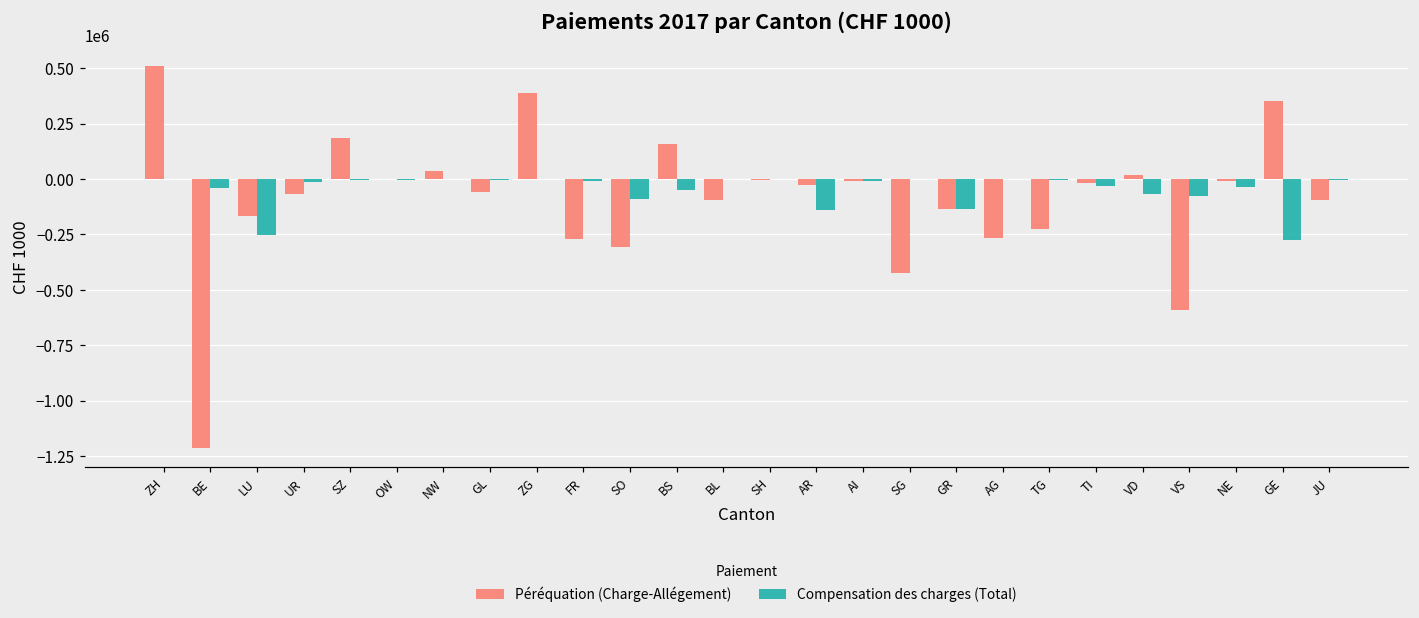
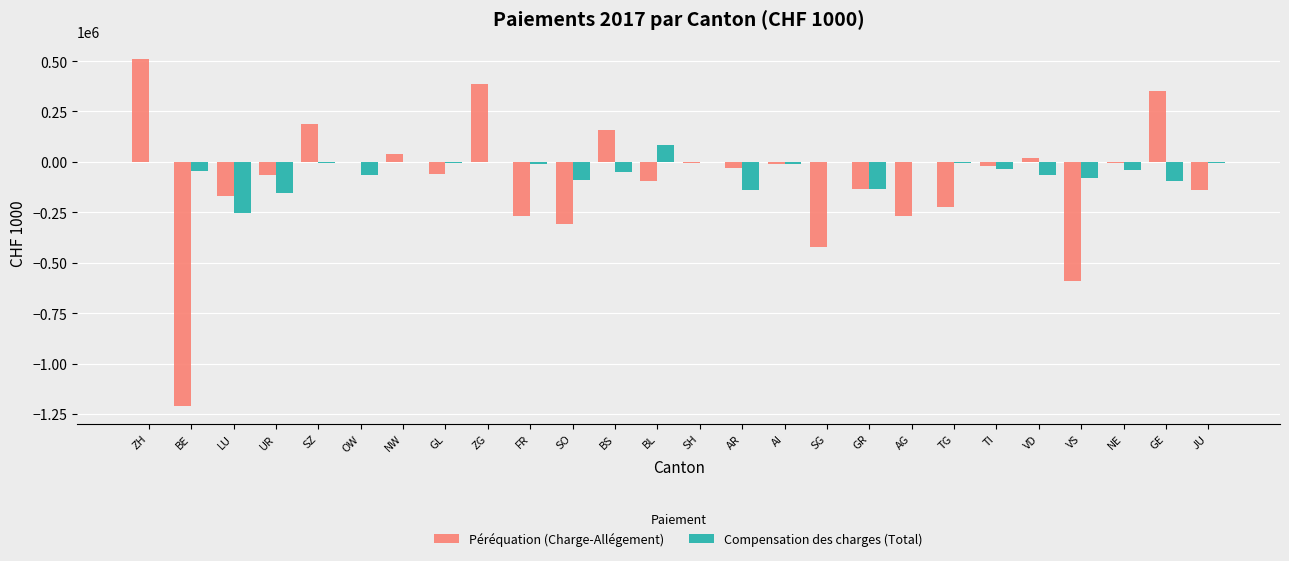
Compensation des charges (Total), UR: -10000 -> -150000
Compensation des charges (Total), OW: -10000 -> -70000
Compensation des charges (Total), BL: 0 -> 80000
Compensation des charges (Total), GE: -270000 -> -100000
Péréquation (Charge-Allégement), JU: -90000 -> -140000
